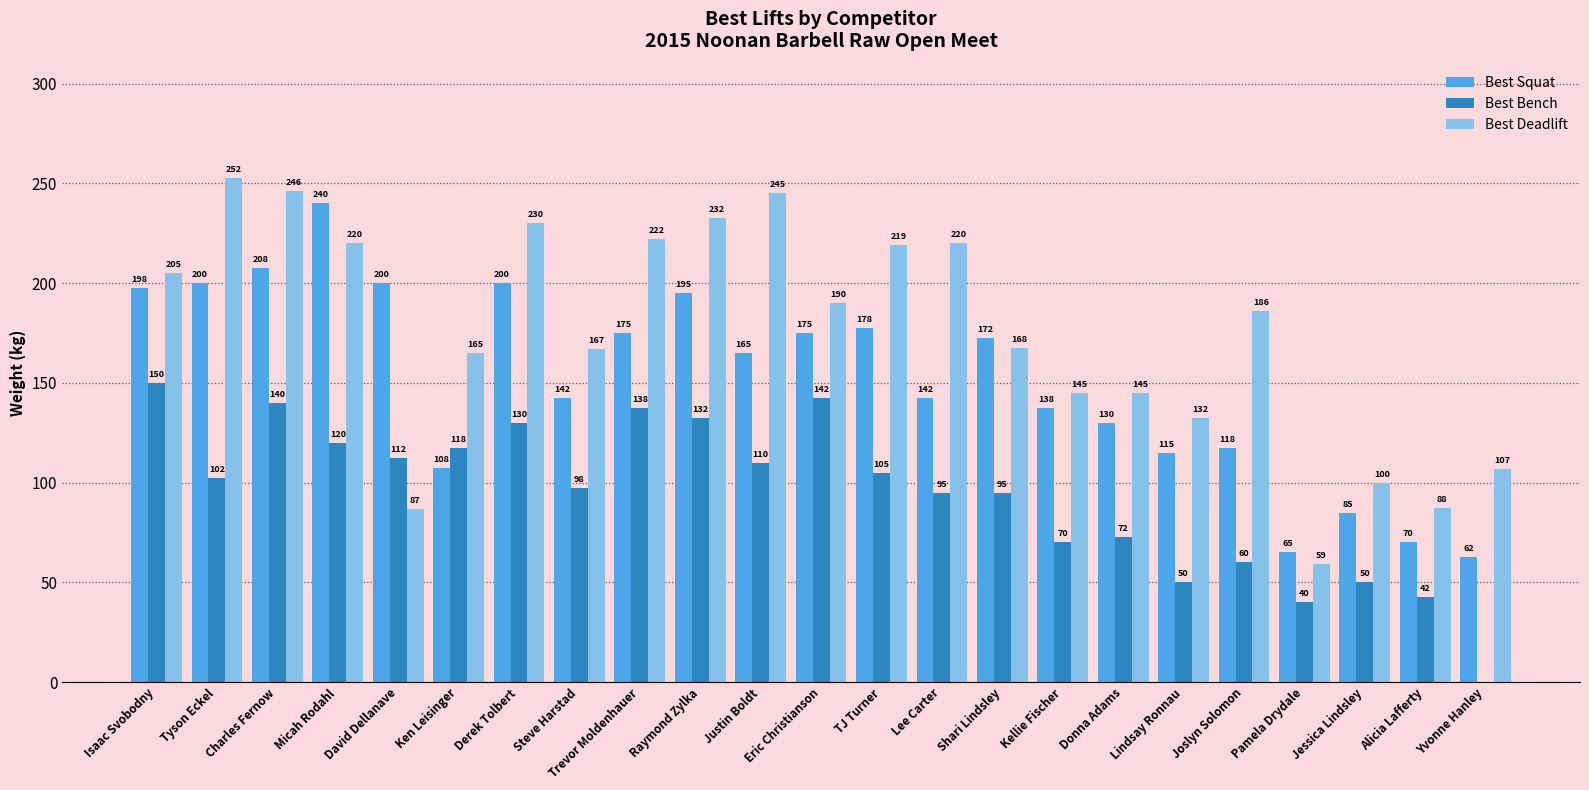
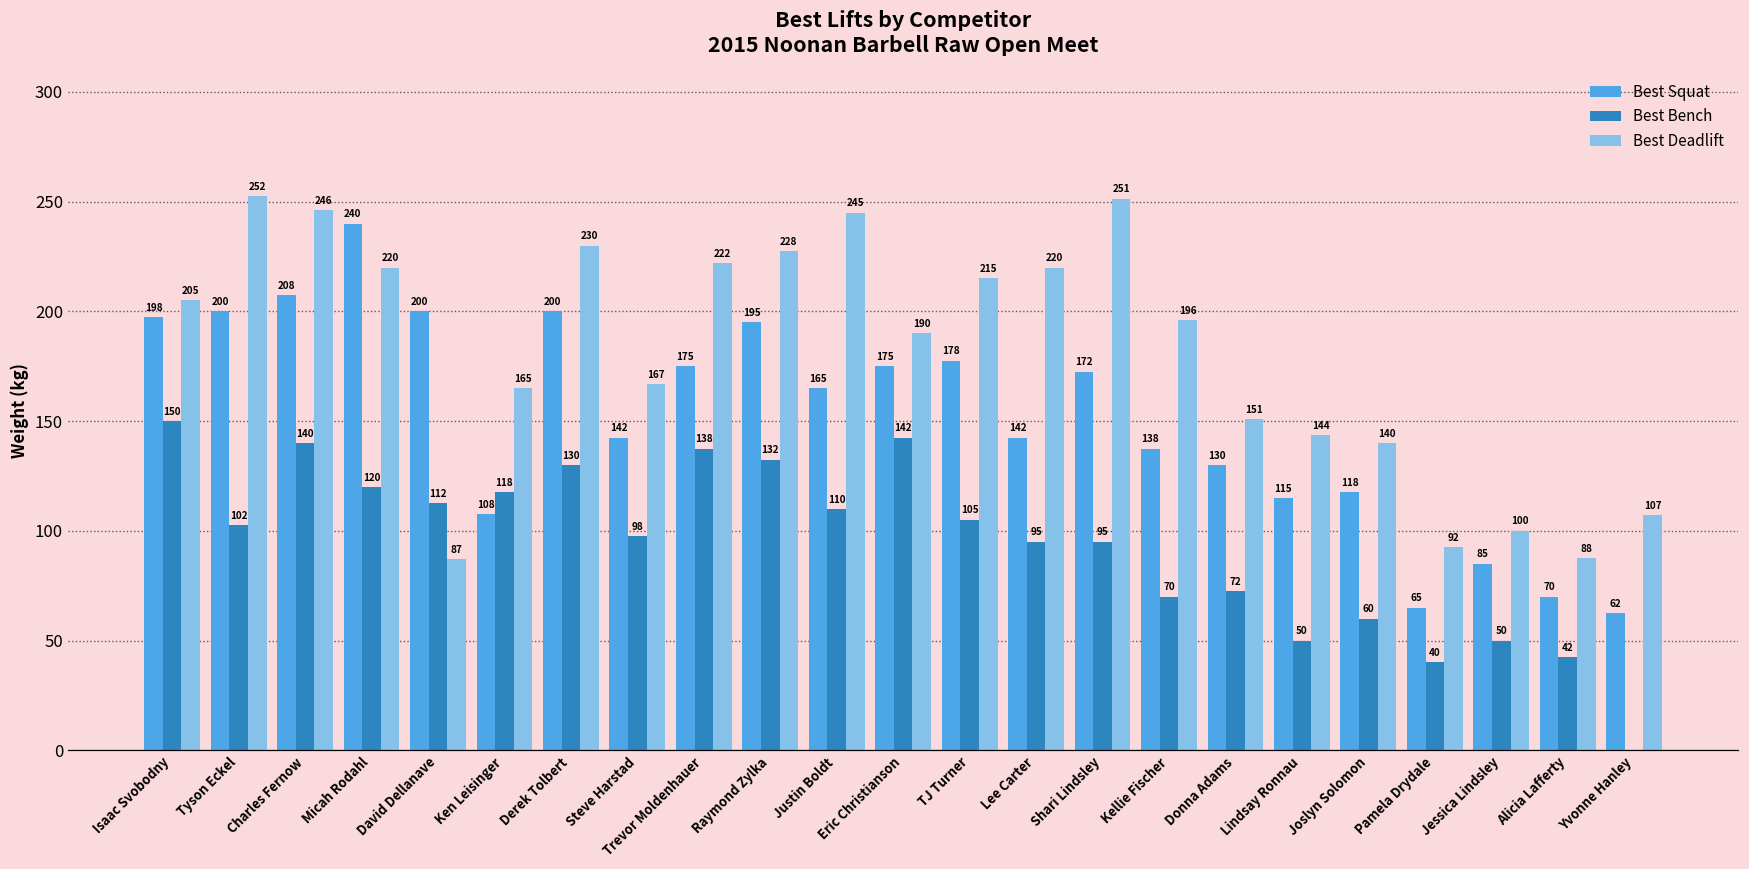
Best Deadlift, Raymond Zylka: 232 -> 228
Best Deadlift, TJ Turner: 219 -> 215
Best Deadlift, Shari Lindsley: 168 -> 251
Best Deadlift, Kellie Fischer: 145 -> 196
Best Deadlift, Donna Adams: 145 -> 151
Best Deadlift, Lindsay Ronnau: 132 -> 144
Best Deadlift, Joslyn Solomon: 186 -> 140
Best Deadlift, Pamela Drydale: 59 -> 92
